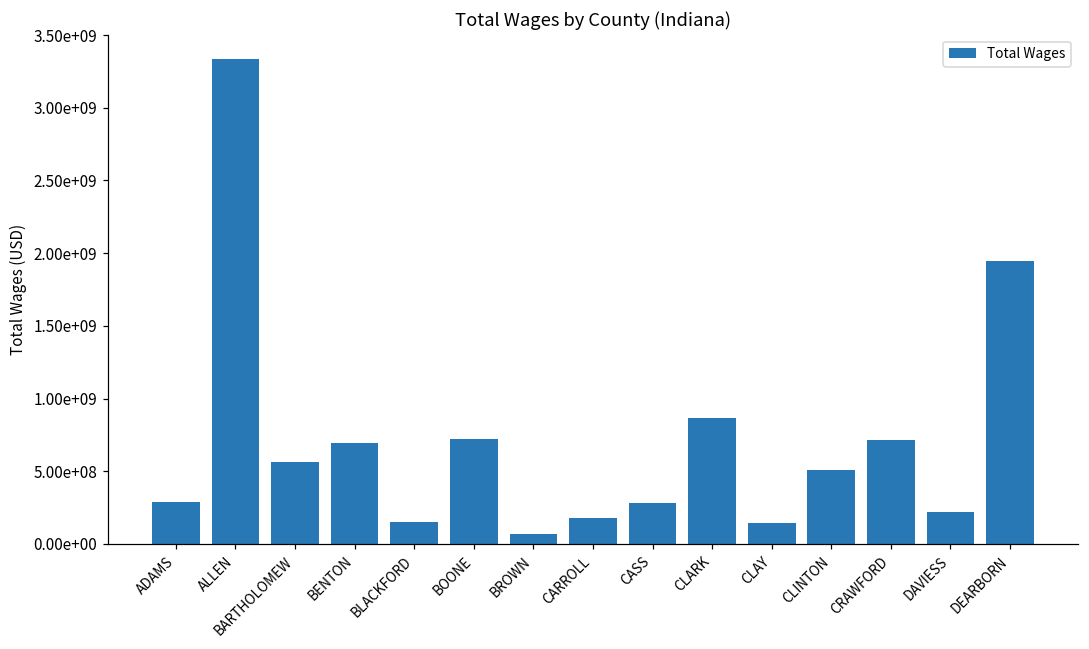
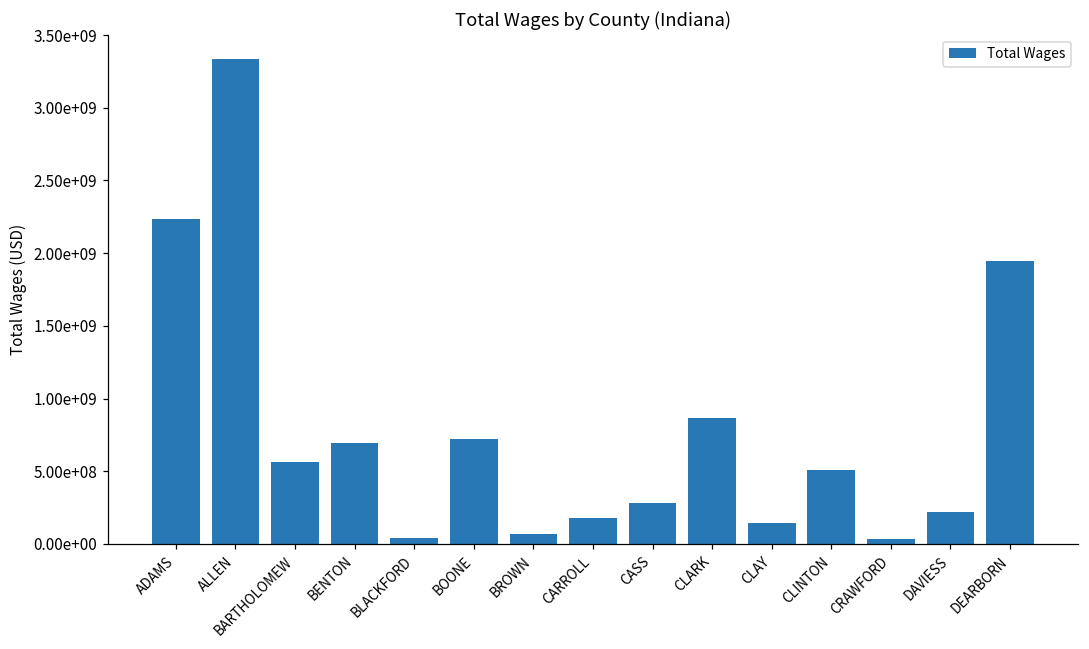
ADAMS: 290000000 -> 2230000000
BLACKFORD: 150000000 -> 40000000
CRAWFORD: 710000000 -> 30000000
